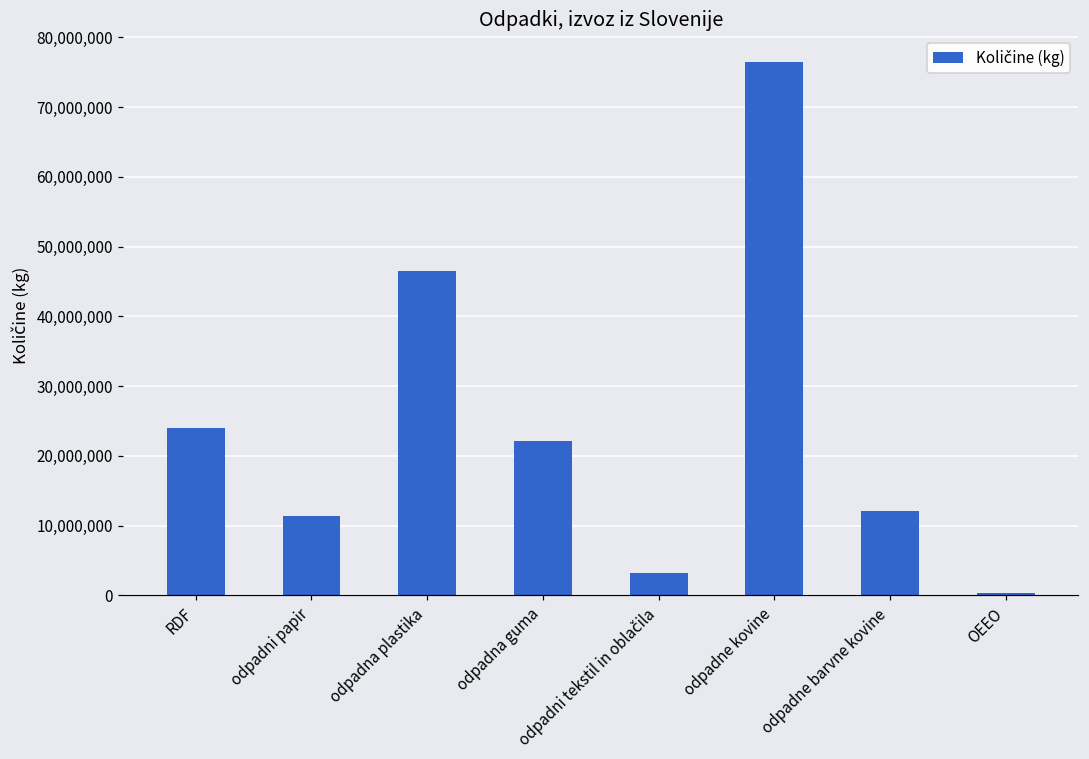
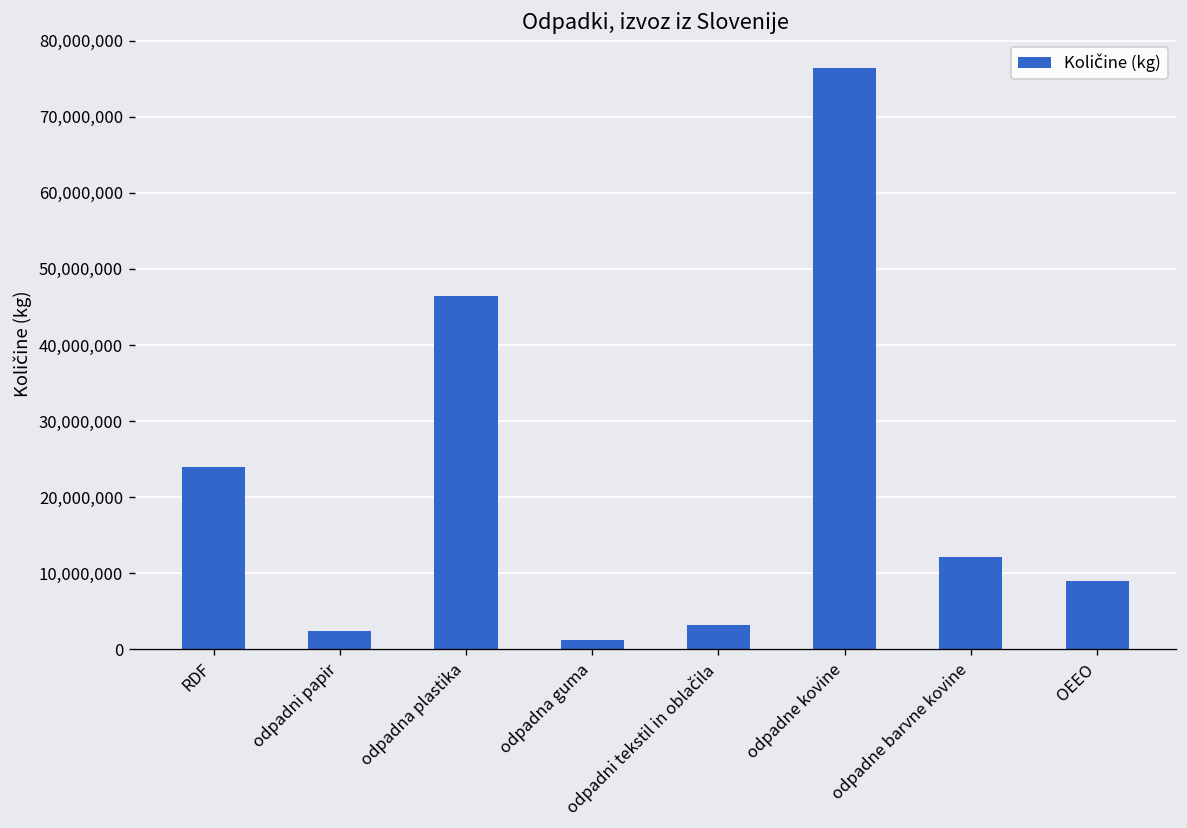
odpadni papir: 11,000,000 -> 2,000,000
odpadna guma: 22,000,000 -> 1,000,000
OEEO: 0 -> 9,000,000
